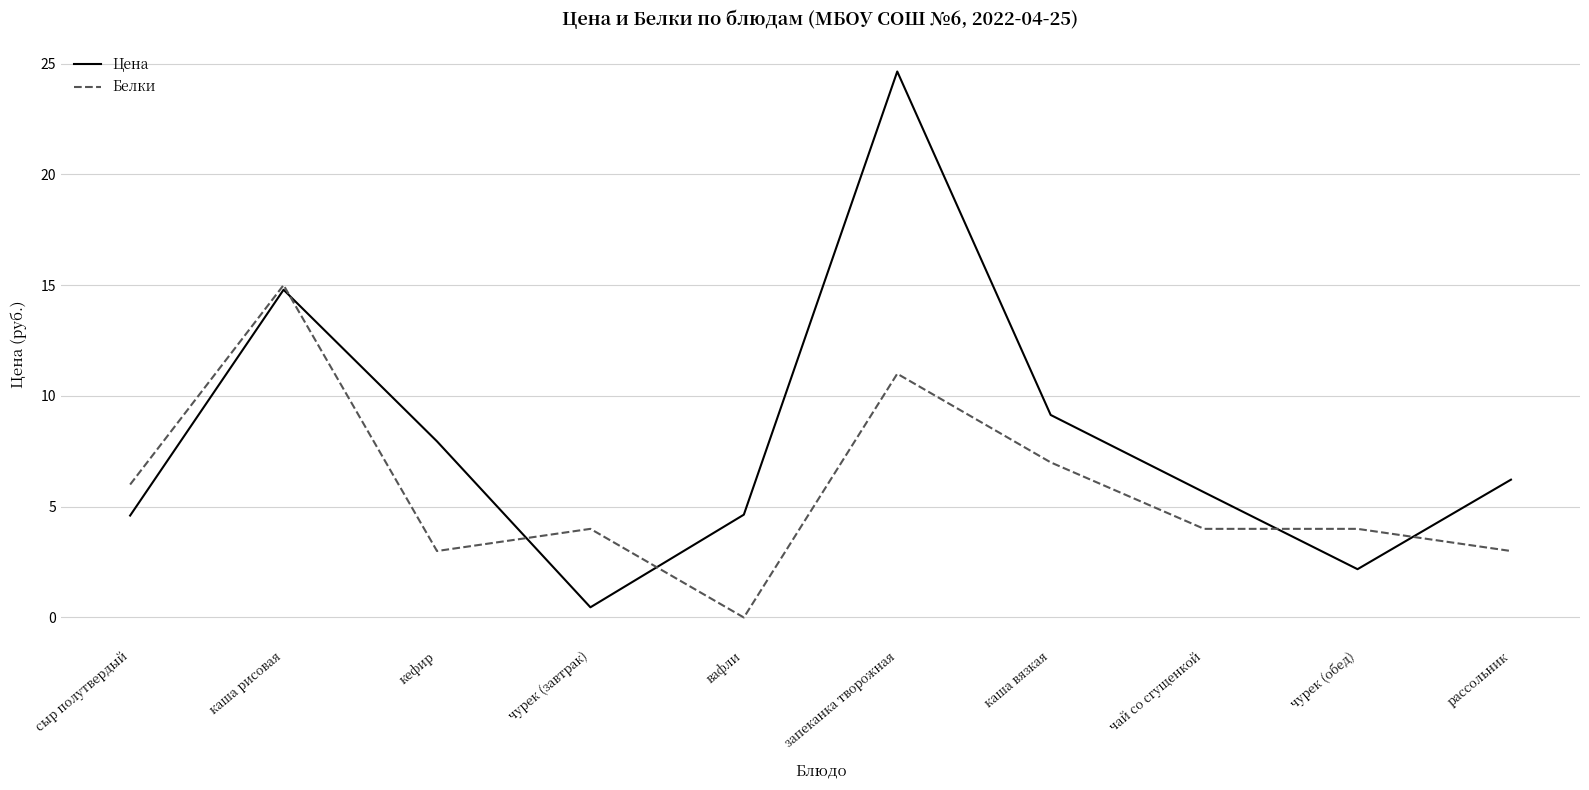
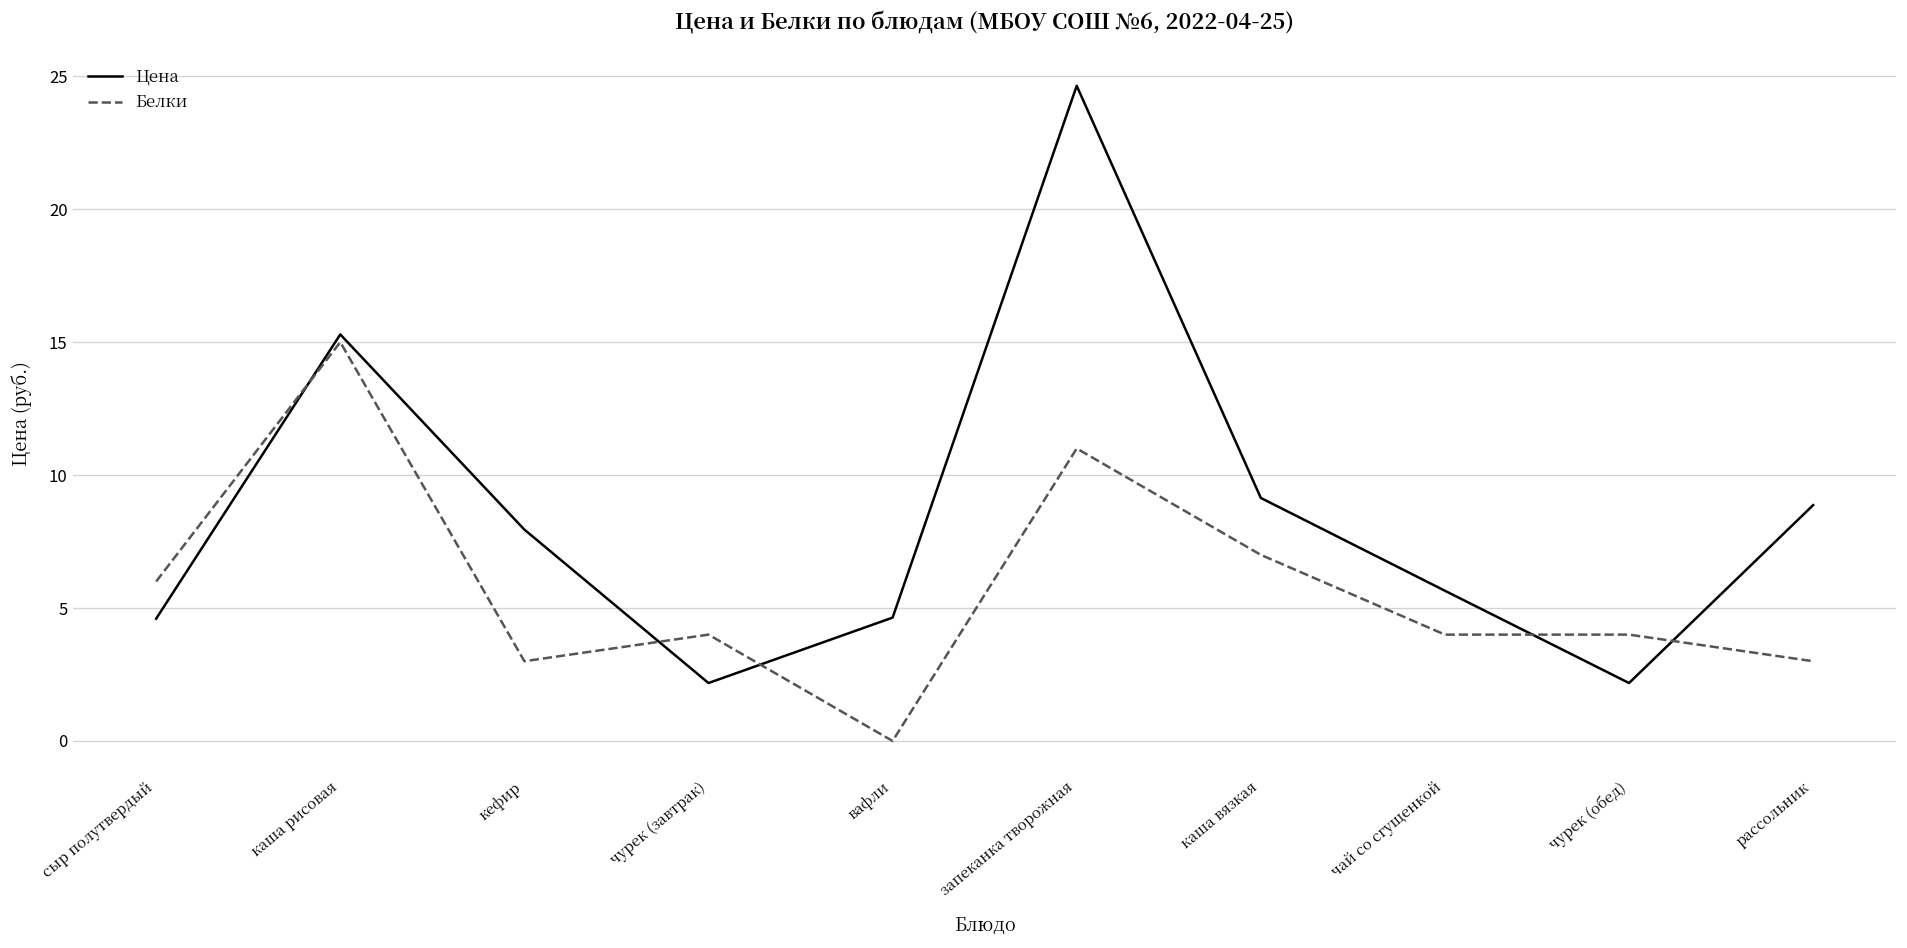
Цена, каша рисовая: 14.8 -> 15.3
Цена, чурек (завтрак): 0.5 -> 2.2
Цена, рассольник: 6.2 -> 8.9
